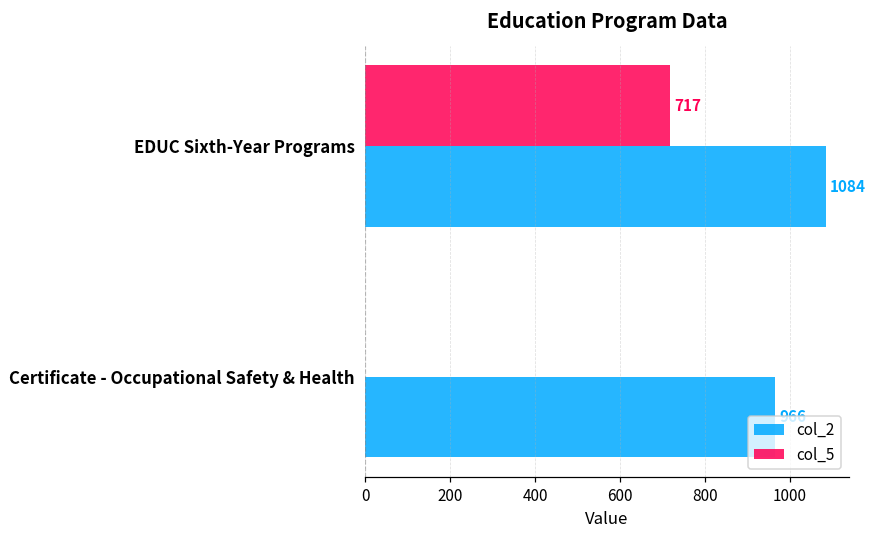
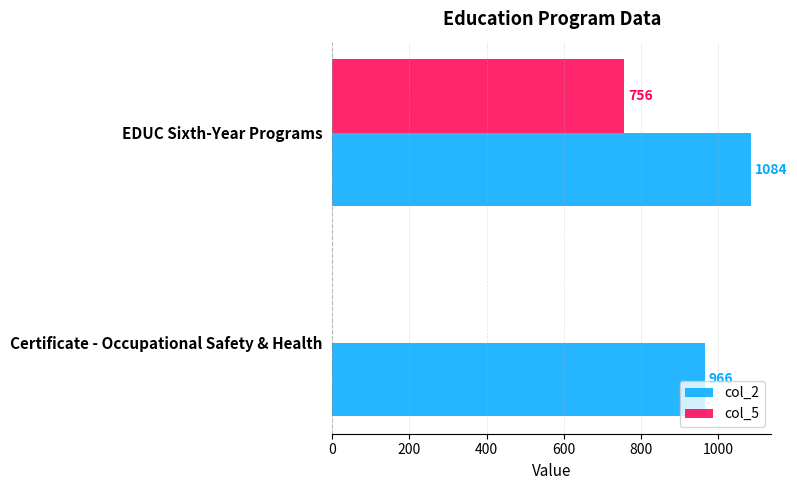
col_5, EDUC Sixth-Year Programs: 717 -> 756
